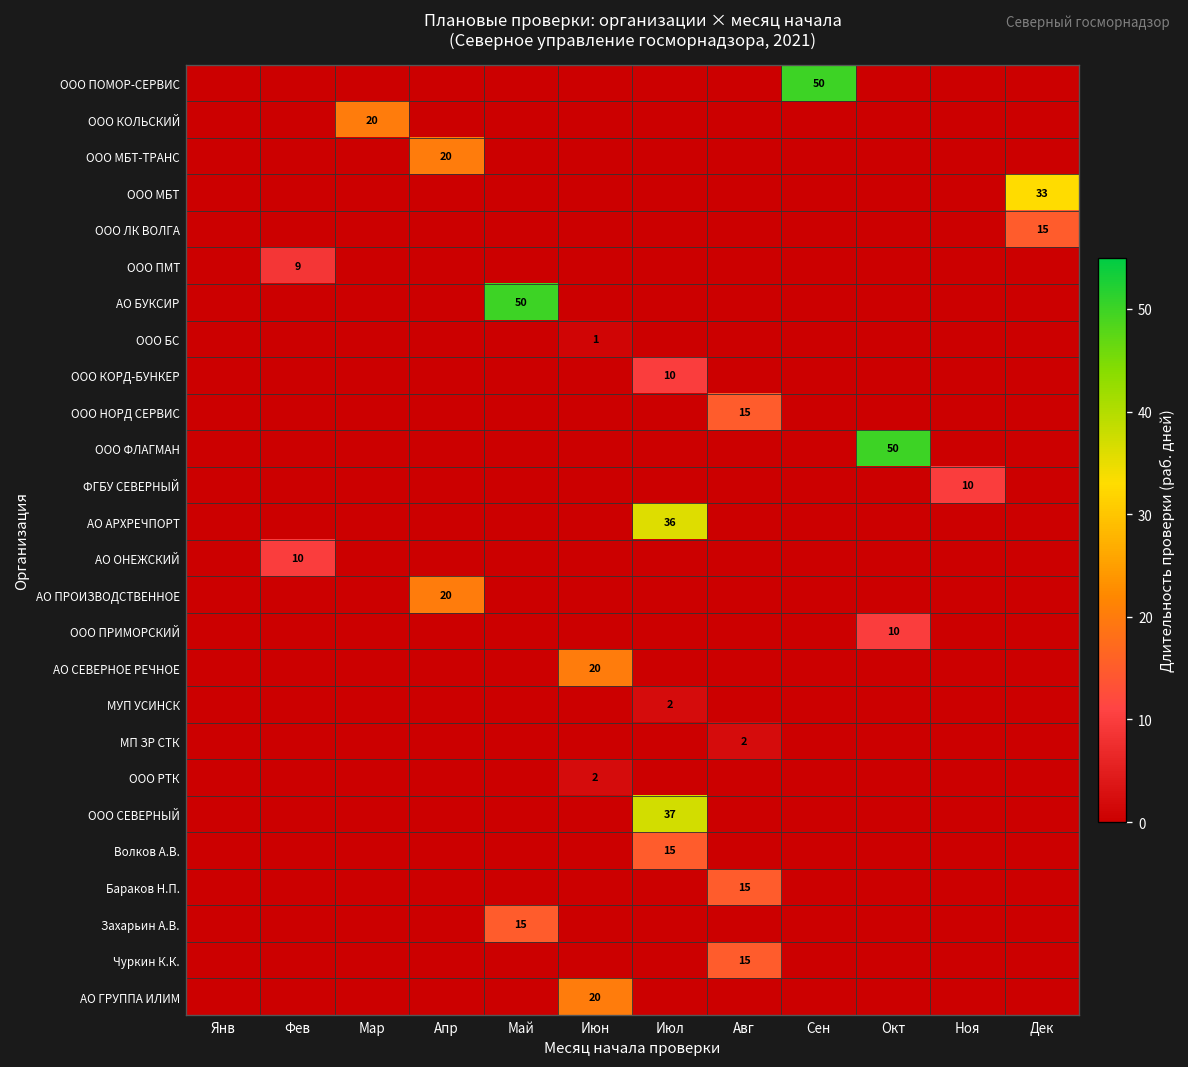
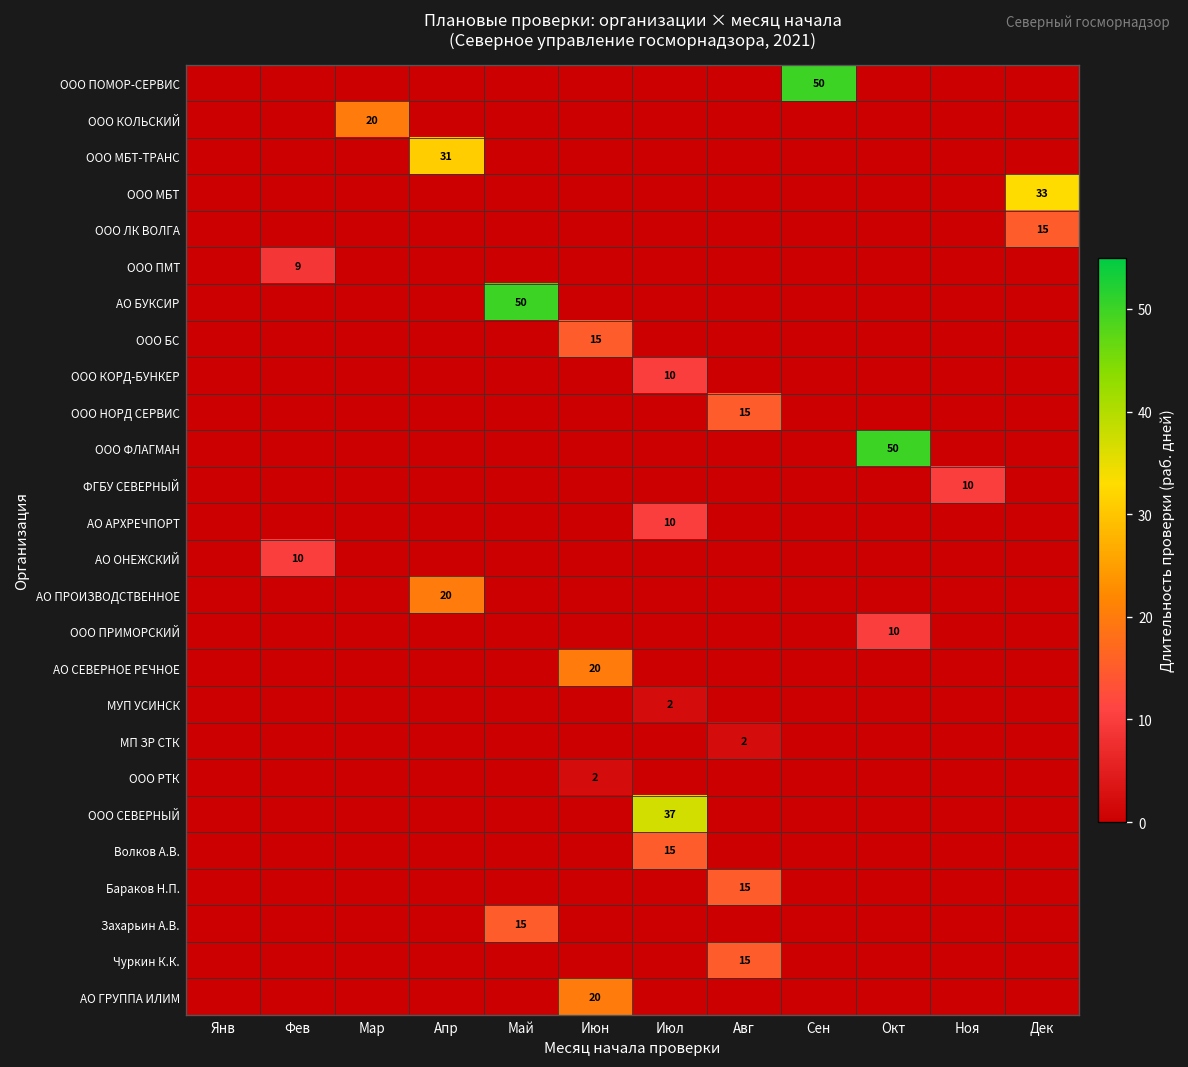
ООО МБТ-ТРАНС, Апр: 20 -> 31
ООО БС, Июн: 1 -> 15
АО АРХРЕЧПОРТ, Июл: 36 -> 10
